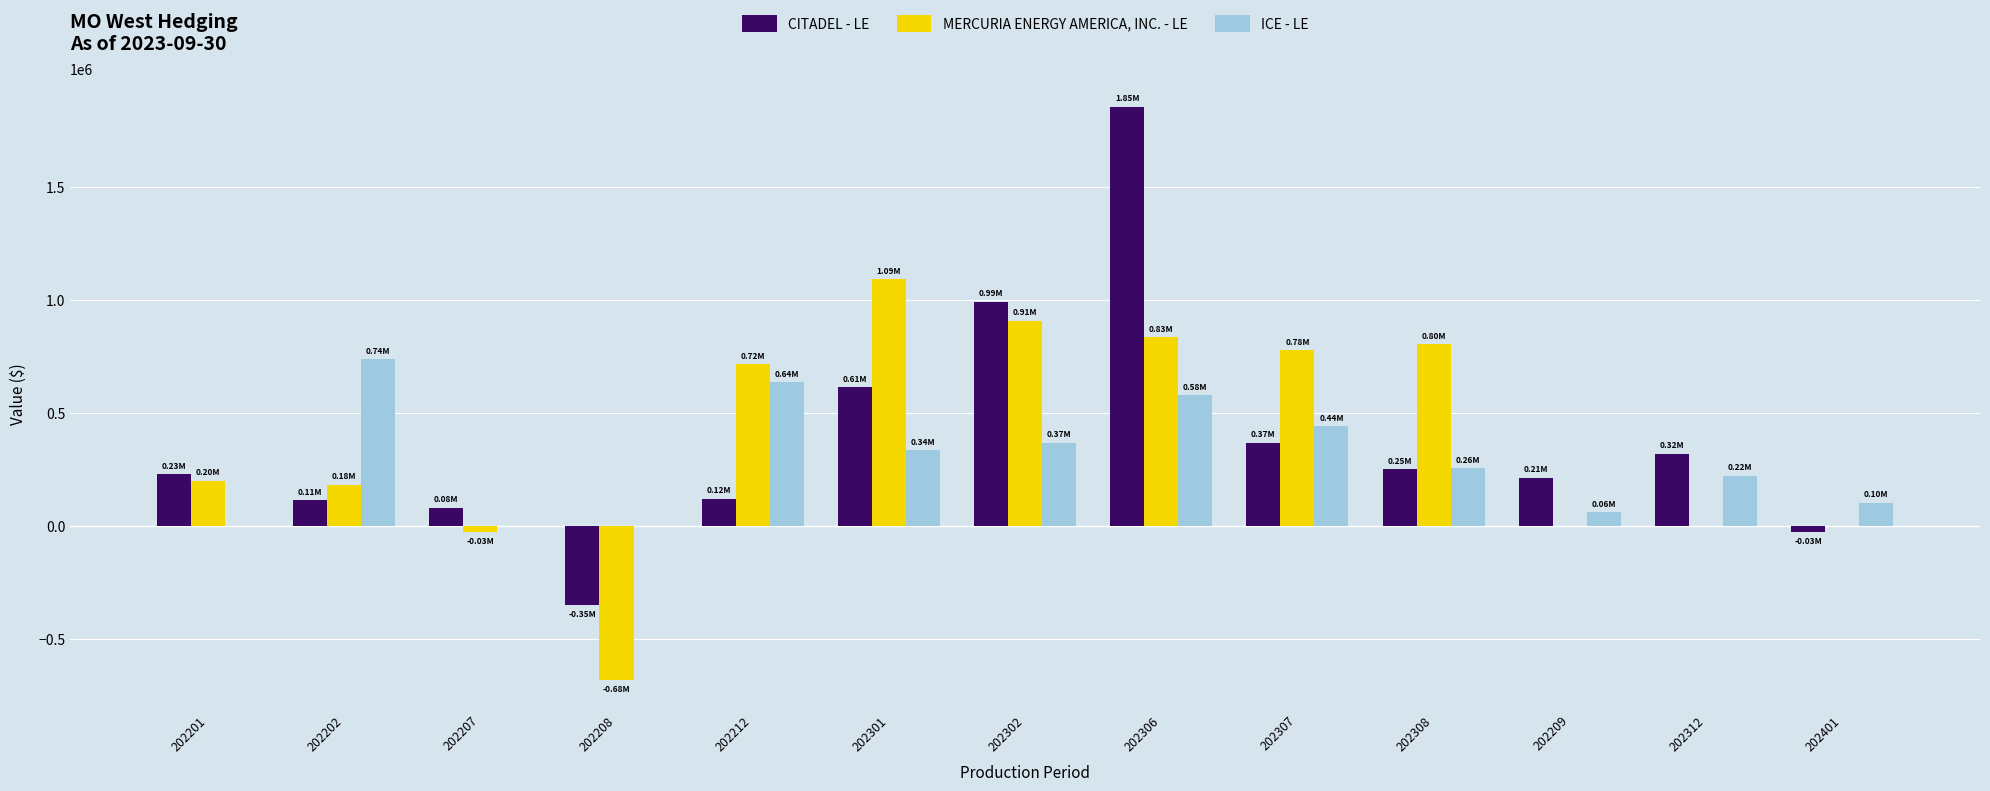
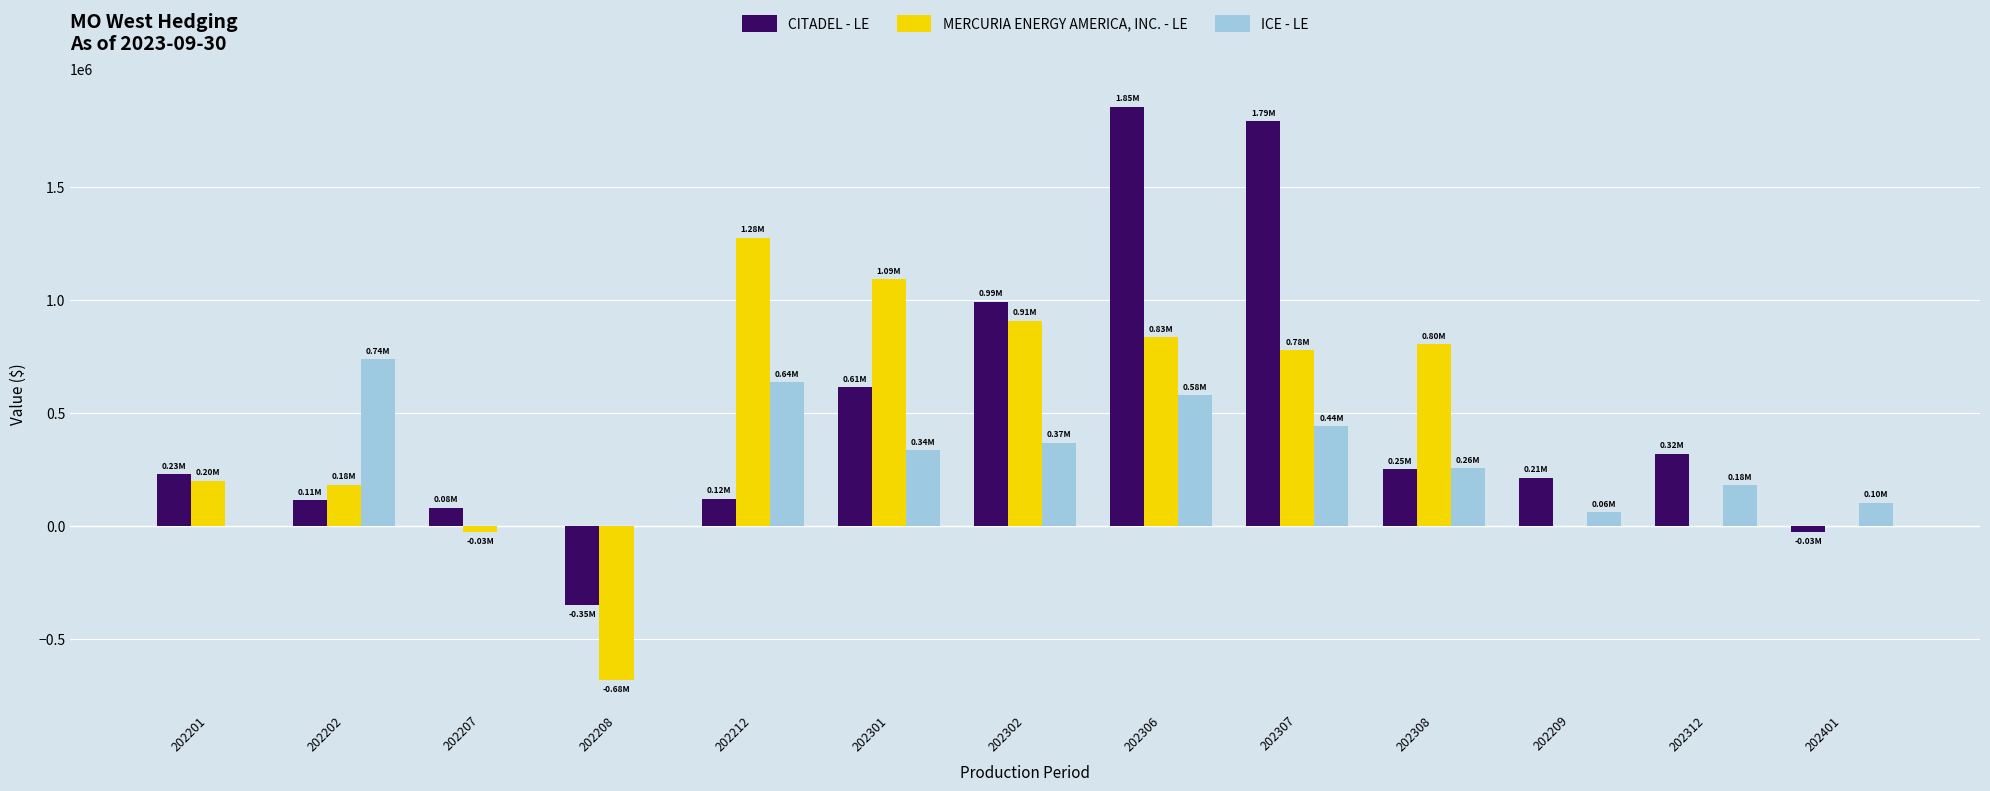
MERCURIA ENERGY AMERICA, INC. - LE, 202212: 0.72M -> 1.28M
CITADEL - LE, 202307: 0.37M -> 1.79M
ICE - LE, 202312: 0.22M -> 0.18M
